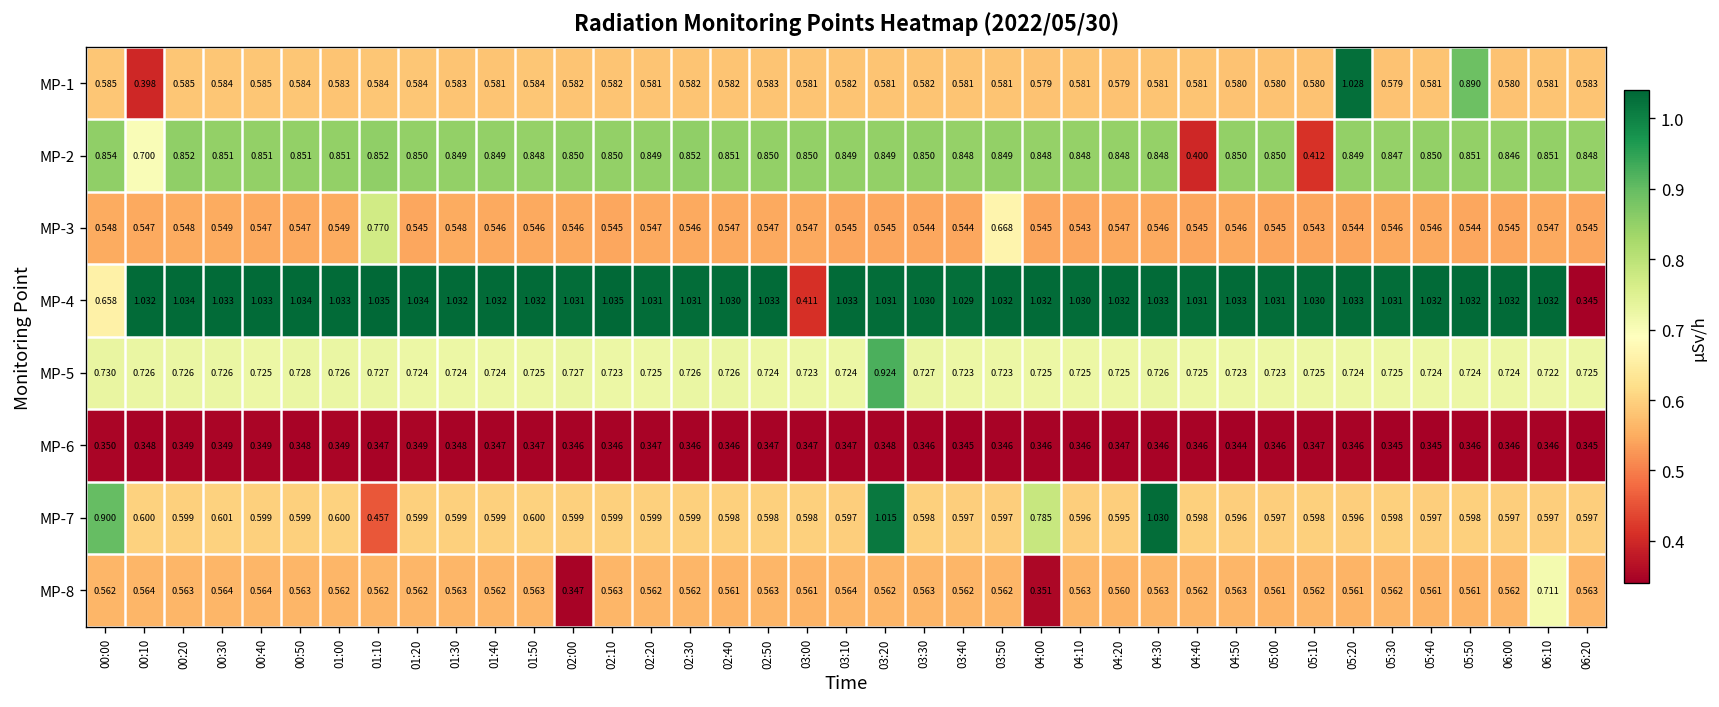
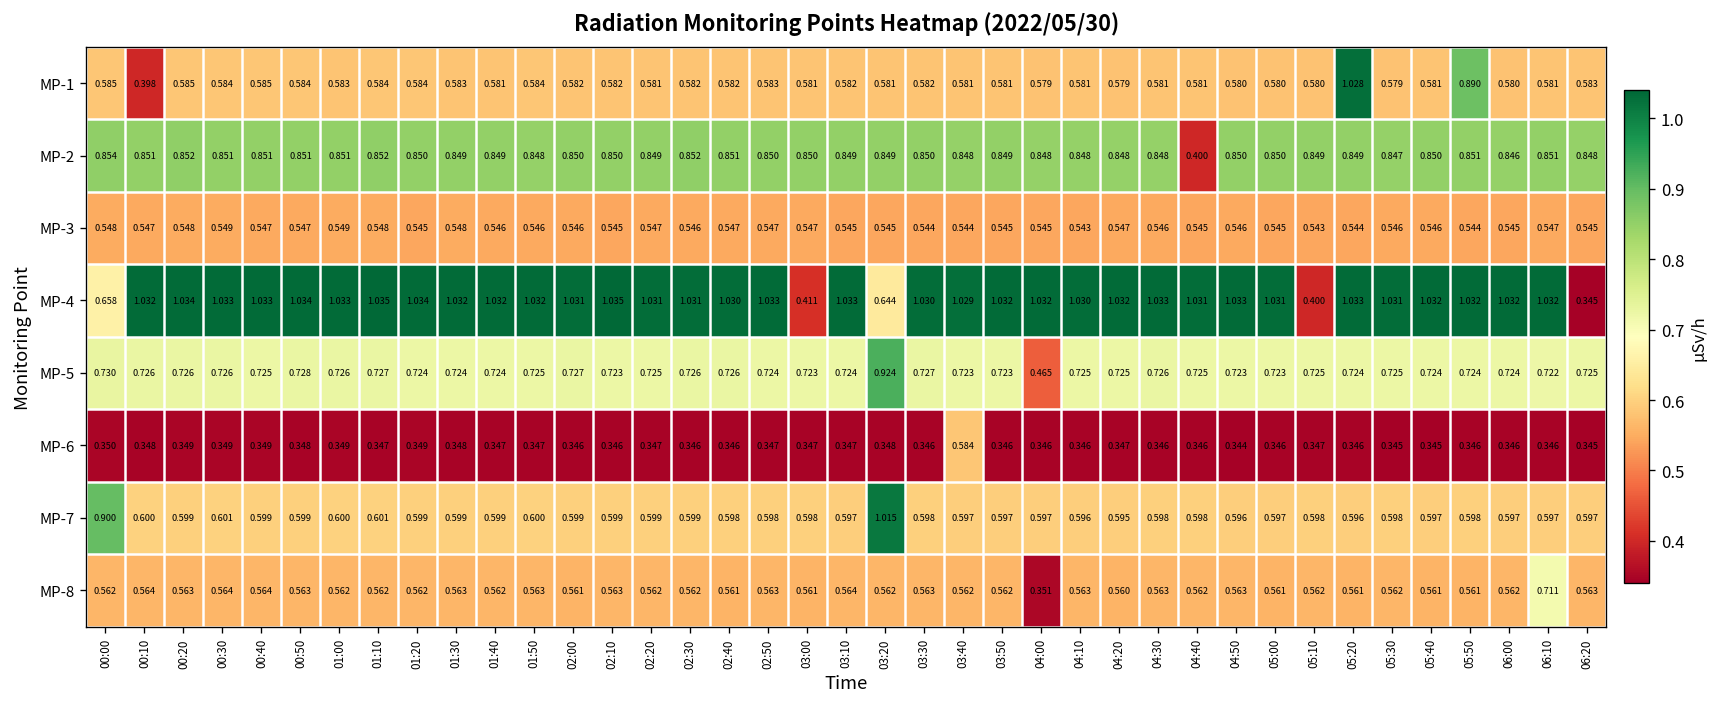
MP-2, 00:10: 0.700 -> 0.851
MP-2, 05:10: 0.412 -> 0.849
MP-3, 01:10: 0.770 -> 0.548
MP-3, 03:50: 0.668 -> 0.545
MP-4, 03:20: 1.031 -> 0.644
MP-4, 05:10: 1.030 -> 0.400
MP-5, 04:00: 0.725 -> 0.465
MP-6, 03:40: 0.345 -> 0.584
MP-7, 01:10: 0.457 -> 0.601
MP-7, 04:00: 0.785 -> 0.597
MP-7, 04:30: 1.030 -> 0.598
MP-8, 02:00: 0.347 -> 0.561
